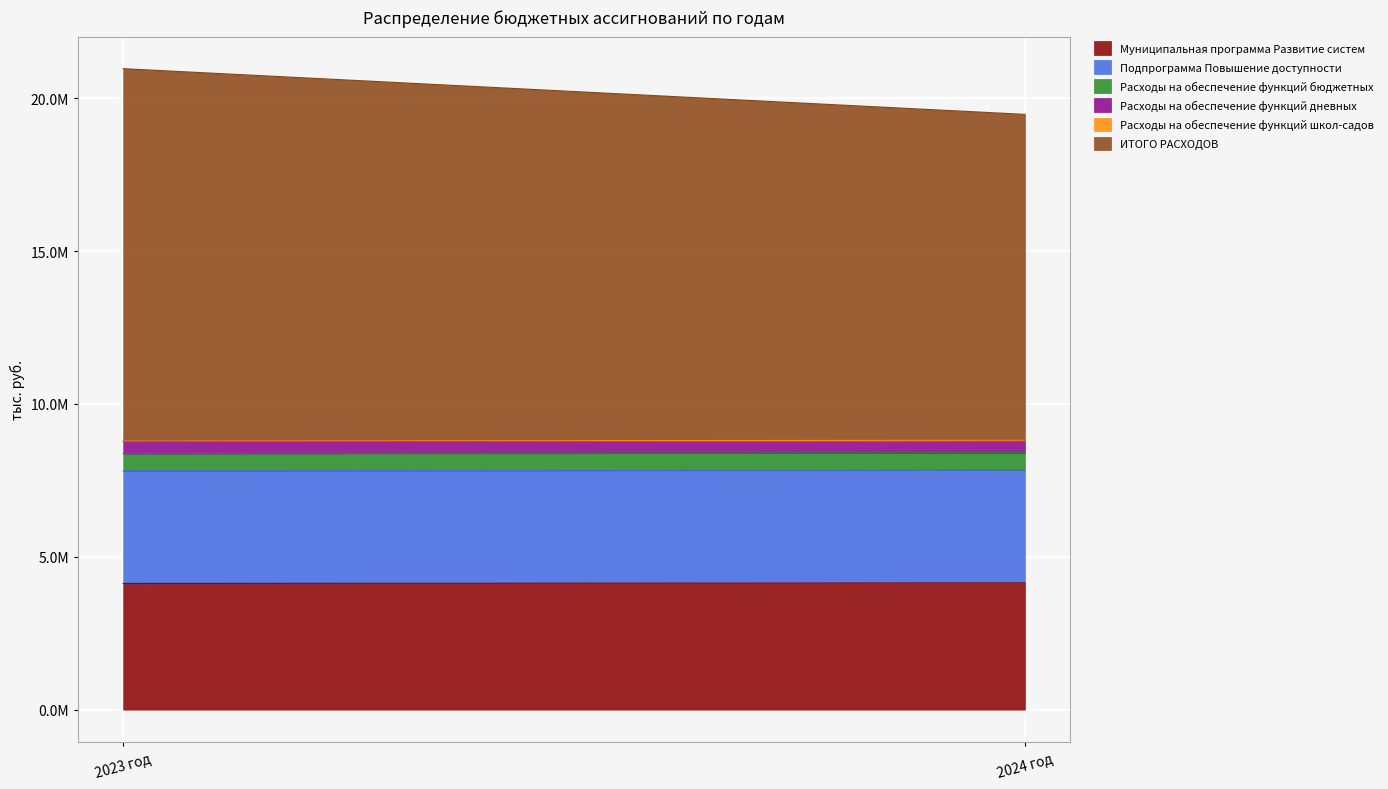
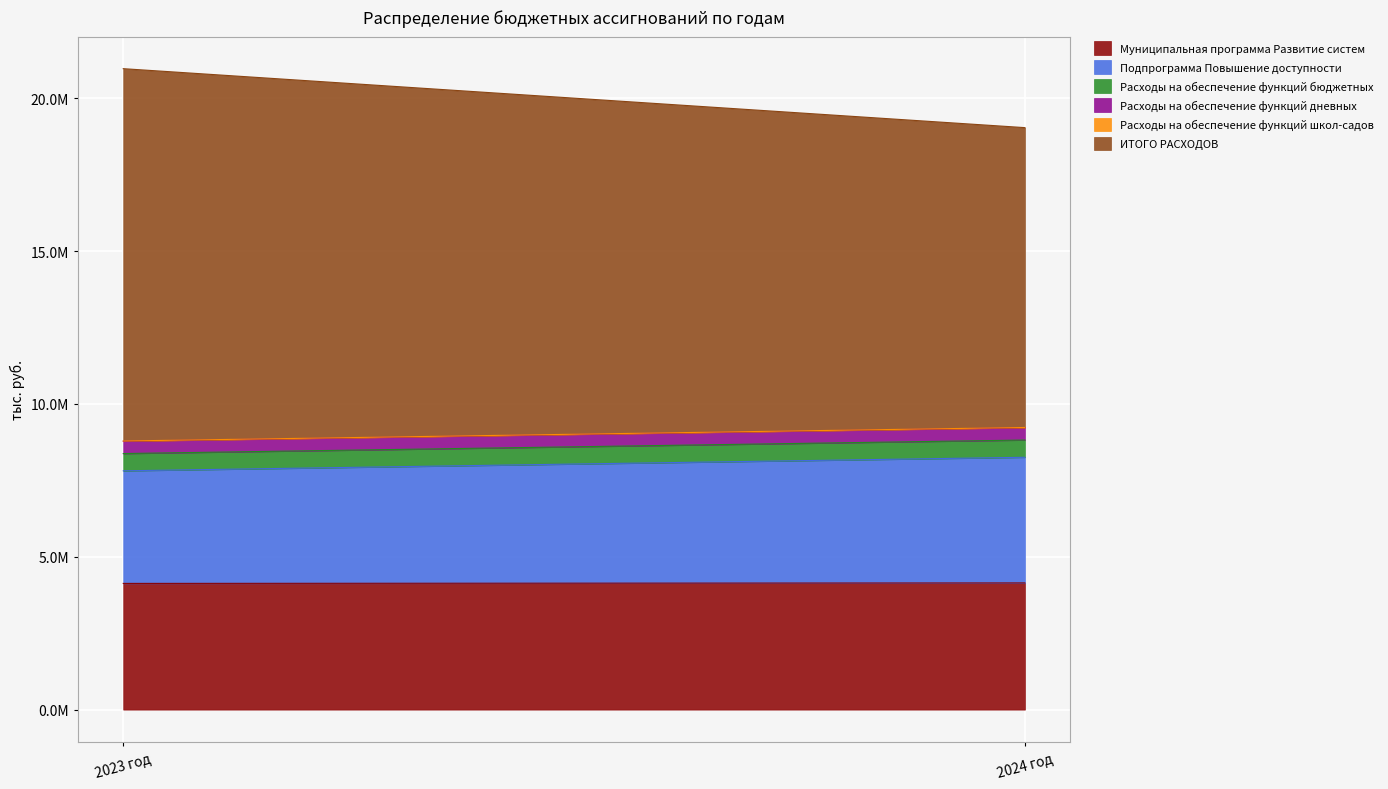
Подпрограмма Повышение доступности, 2024 год: 3700000 -> 4100000
ИТОГО РАСХОДОВ, 2024 год: 10700000 -> 9800000
